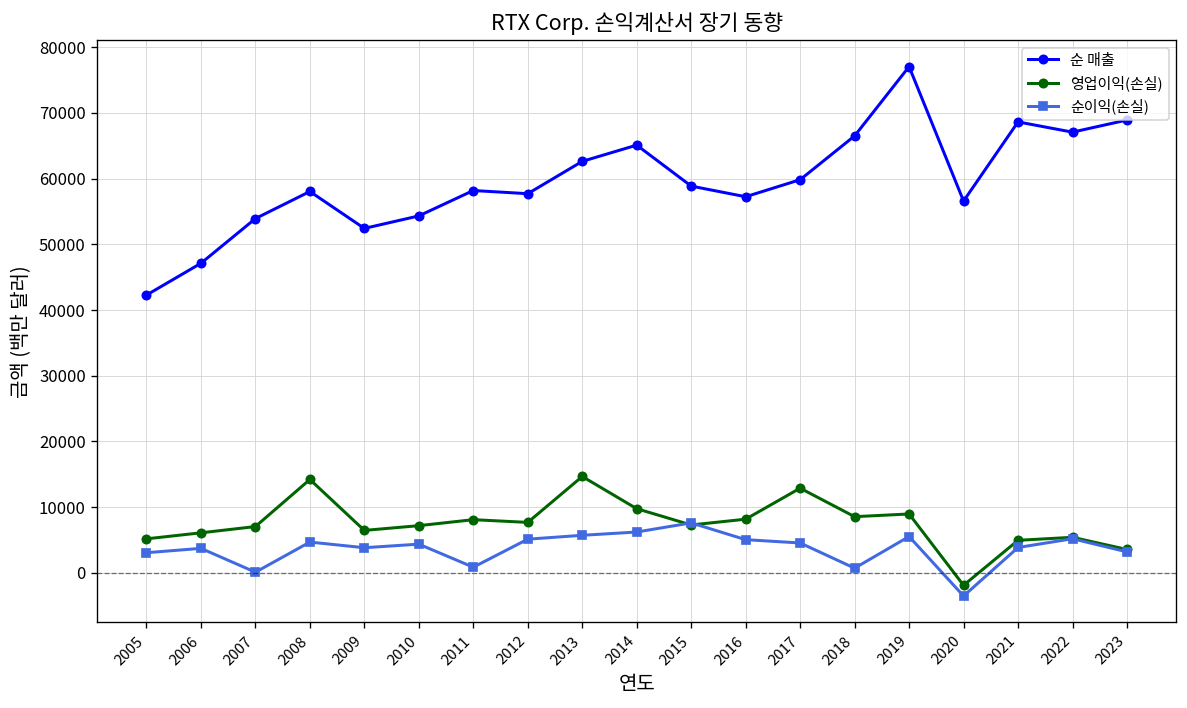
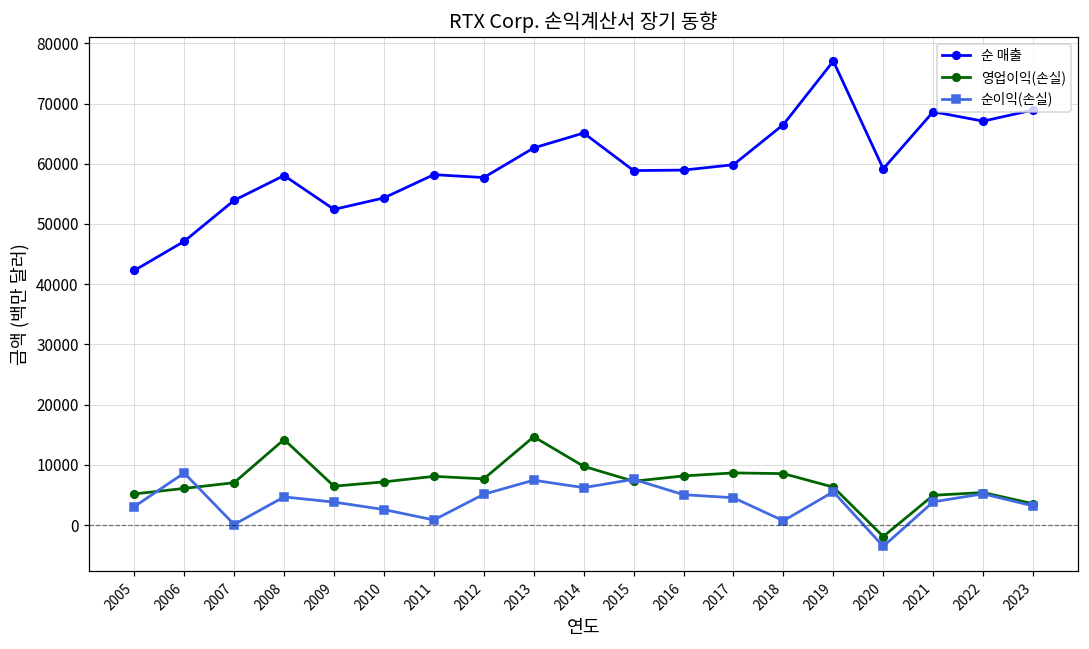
순이익(손실), 2006: 4000 -> 9000
순이익(손실), 2010: 4000 -> 3000
순이익(손실), 2013: 6000 -> 7000
순 매출, 2016: 57000 -> 59000
영업이익(손실), 2017: 13000 -> 9000
영업이익(손실), 2019: 9000 -> 6000
순 매출, 2020: 57000 -> 59000
